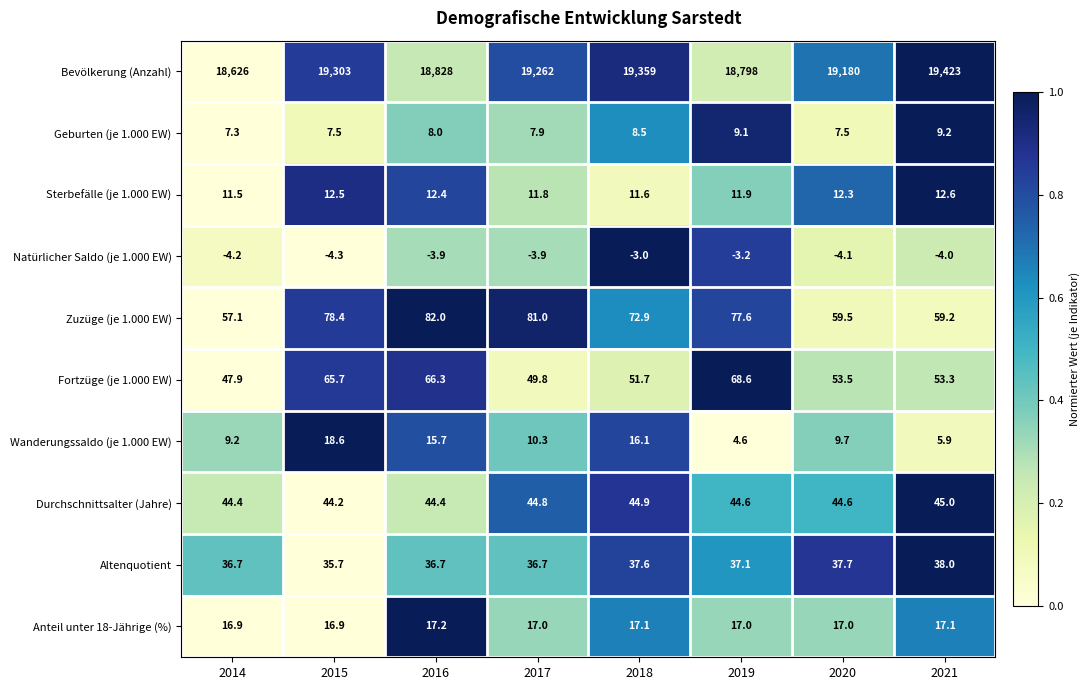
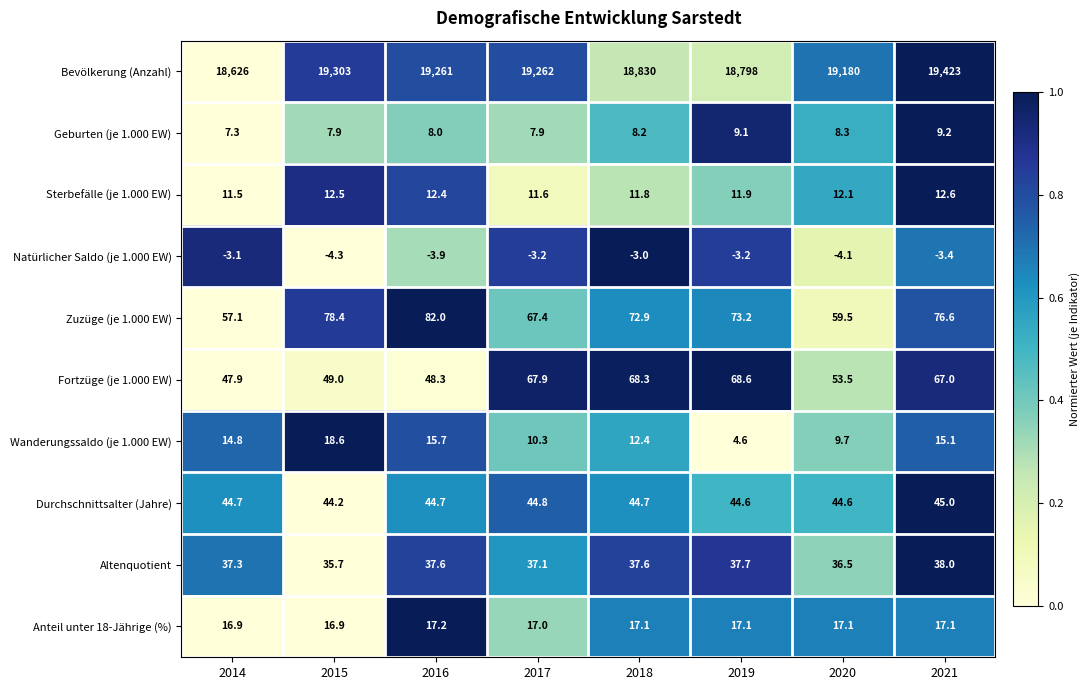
Bevölkerung (Anzahl), 2016: 18,828 -> 19,261
Bevölkerung (Anzahl), 2018: 19,359 -> 18,830
Geburten (je 1.000 EW), 2015: 7.5 -> 7.9
Geburten (je 1.000 EW), 2018: 8.5 -> 8.2
Geburten (je 1.000 EW), 2020: 7.5 -> 8.3
Sterbefälle (je 1.000 EW), 2017: 11.8 -> 11.6
Sterbefälle (je 1.000 EW), 2018: 11.6 -> 11.8
Sterbefälle (je 1.000 EW), 2020: 12.3 -> 12.1
Natürlicher Saldo (je 1.000 EW), 2014: -4.2 -> -3.1
Natürlicher Saldo (je 1.000 EW), 2017: -3.9 -> -3.2
Natürlicher Saldo (je 1.000 EW), 2021: -4.0 -> -3.4
Zuzüge (je 1.000 EW), 2017: 81.0 -> 67.4
Zuzüge (je 1.000 EW), 2019: 77.6 -> 73.2
Zuzüge (je 1.000 EW), 2021: 59.2 -> 76.6
Fortzüge (je 1.000 EW), 2015: 65.7 -> 49.0
Fortzüge (je 1.000 EW), 2016: 66.3 -> 48.3
Fortzüge (je 1.000 EW), 2017: 49.8 -> 67.9
Fortzüge (je 1.000 EW), 2018: 51.7 -> 68.3
Fortzüge (je 1.000 EW), 2021: 53.3 -> 67.0
Wanderungssaldo (je 1.000 EW), 2014: 9.2 -> 14.8
Wanderungssaldo (je 1.000 EW), 2018: 16.1 -> 12.4
Wanderungssaldo (je 1.000 EW), 2021: 5.9 -> 15.1
Durchschnittsalter (Jahre), 2014: 44.4 -> 44.7
Durchschnittsalter (Jahre), 2016: 44.4 -> 44.7
Durchschnittsalter (Jahre), 2018: 44.9 -> 44.7
Altenquotient, 2014: 36.7 -> 37.3
Altenquotient, 2016: 36.7 -> 37.6
Altenquotient, 2017: 36.7 -> 37.1
Altenquotient, 2019: 37.1 -> 37.7
Altenquotient, 2020: 37.7 -> 36.5
Anteil unter 18-Jährige (%), 2019: 17.0 -> 17.1
Anteil unter 18-Jährige (%), 2020: 17.0 -> 17.1
